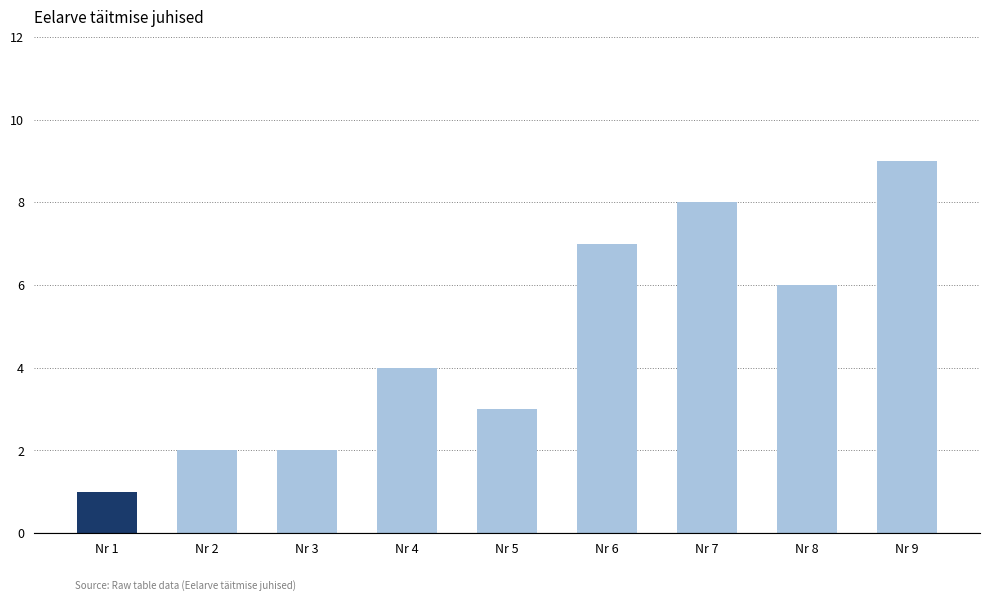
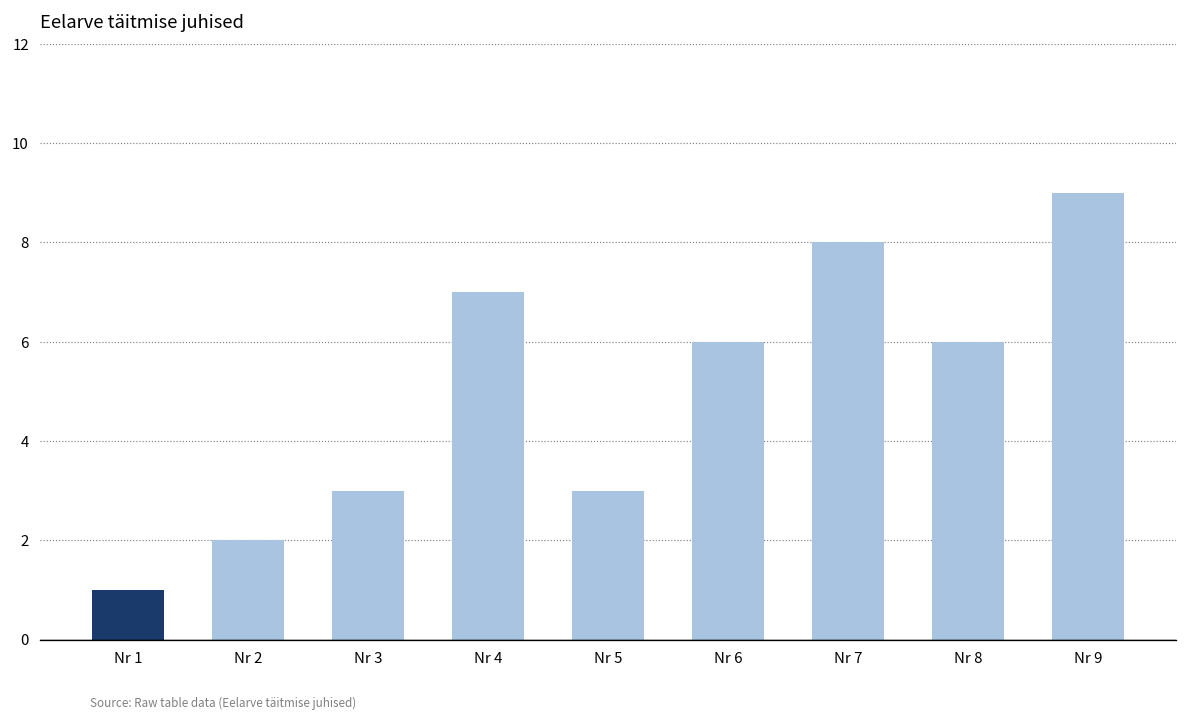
Nr 3: 2 -> 3
Nr 4: 4 -> 7
Nr 6: 7 -> 6
